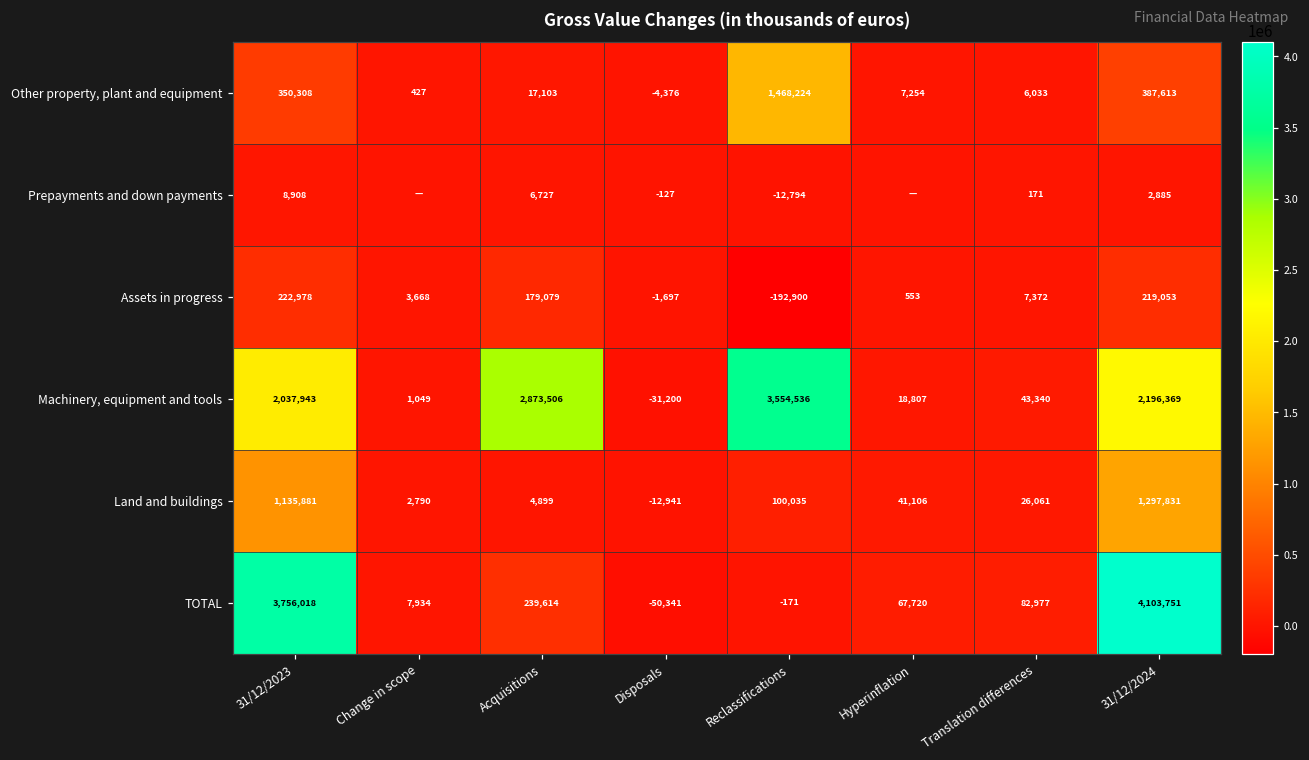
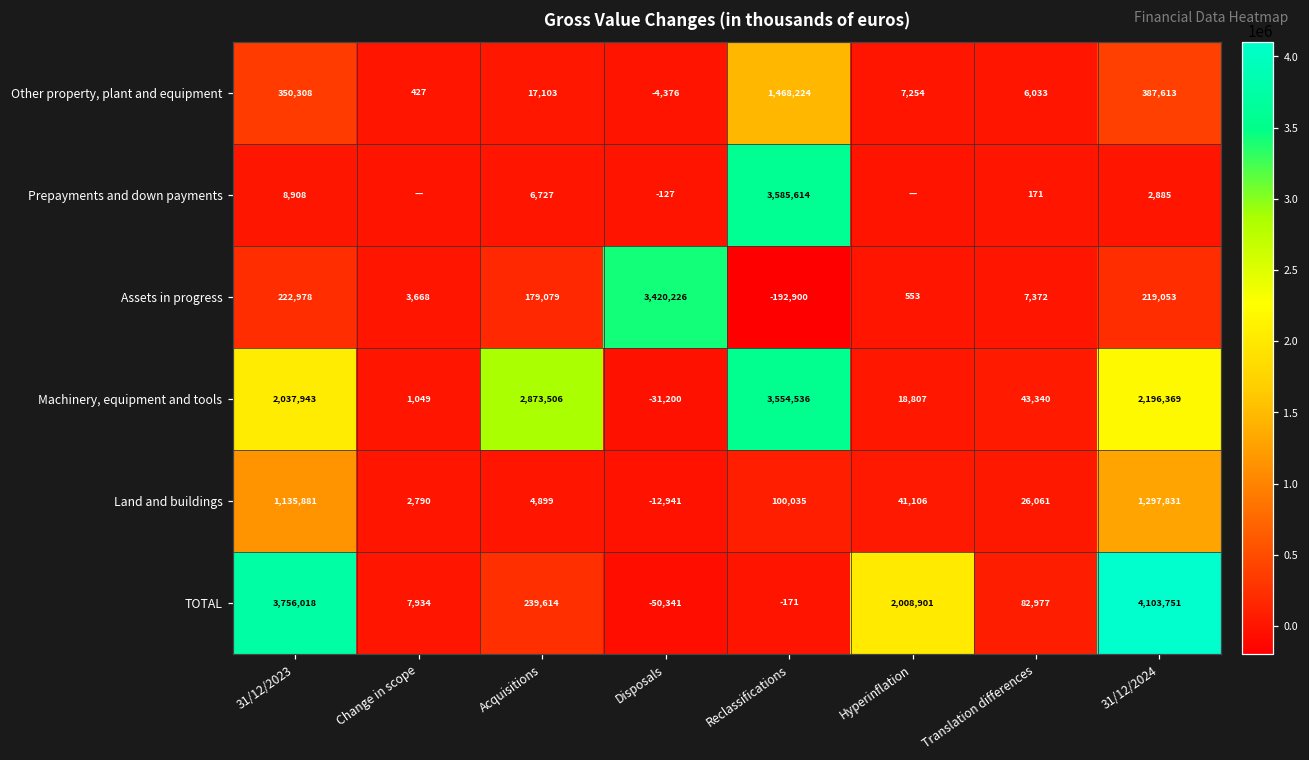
Prepayments and down payments, Reclassifications: -12,794 -> 3,585,614
Assets in progress, Disposals: -1,697 -> 3,420,226
TOTAL, Hyperinflation: 67,720 -> 2,008,901
